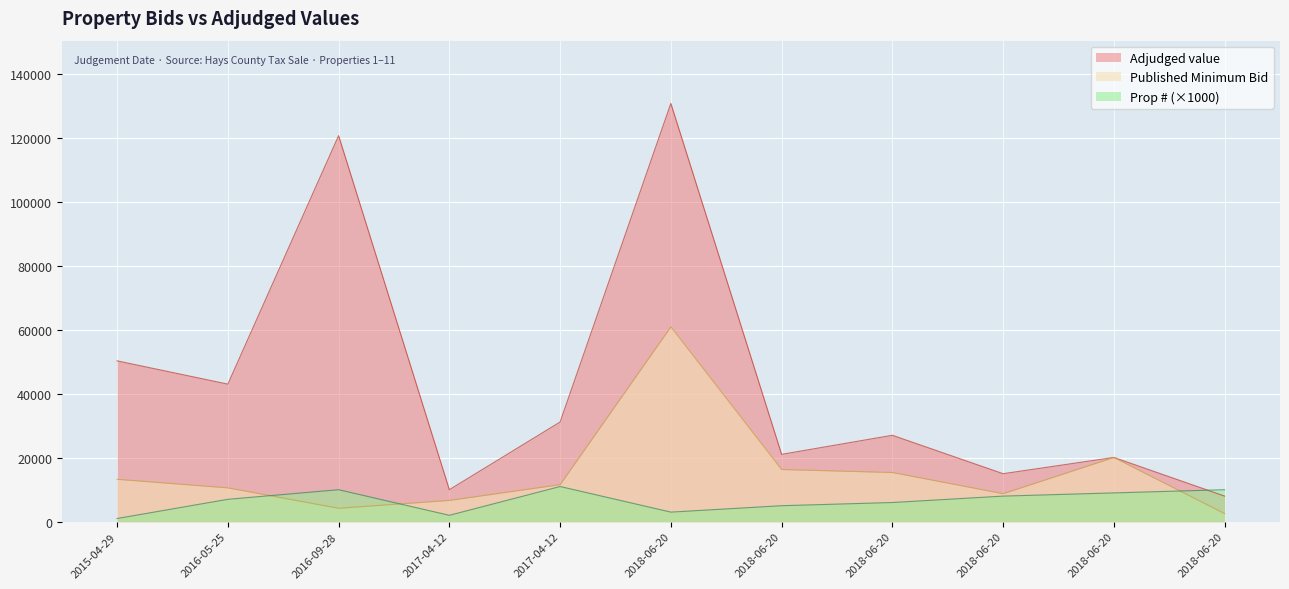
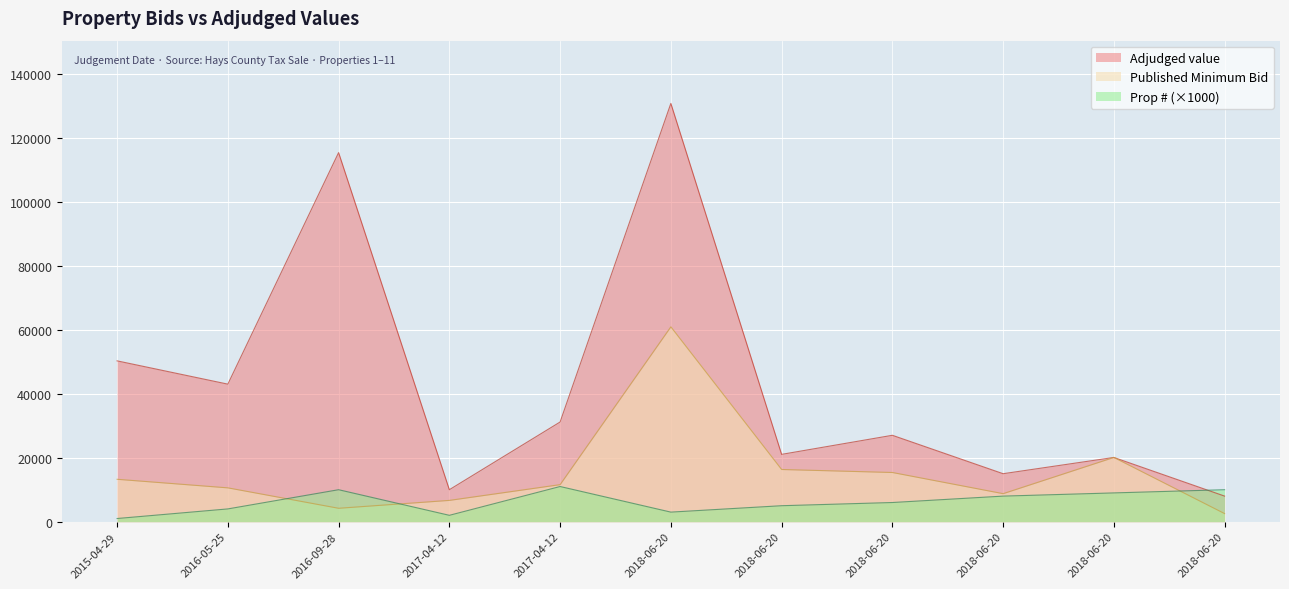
Prop # (×1000), 2016-05-25: 7000 -> 4000
Adjudged value, 2016-09-28: 121000 -> 115000
